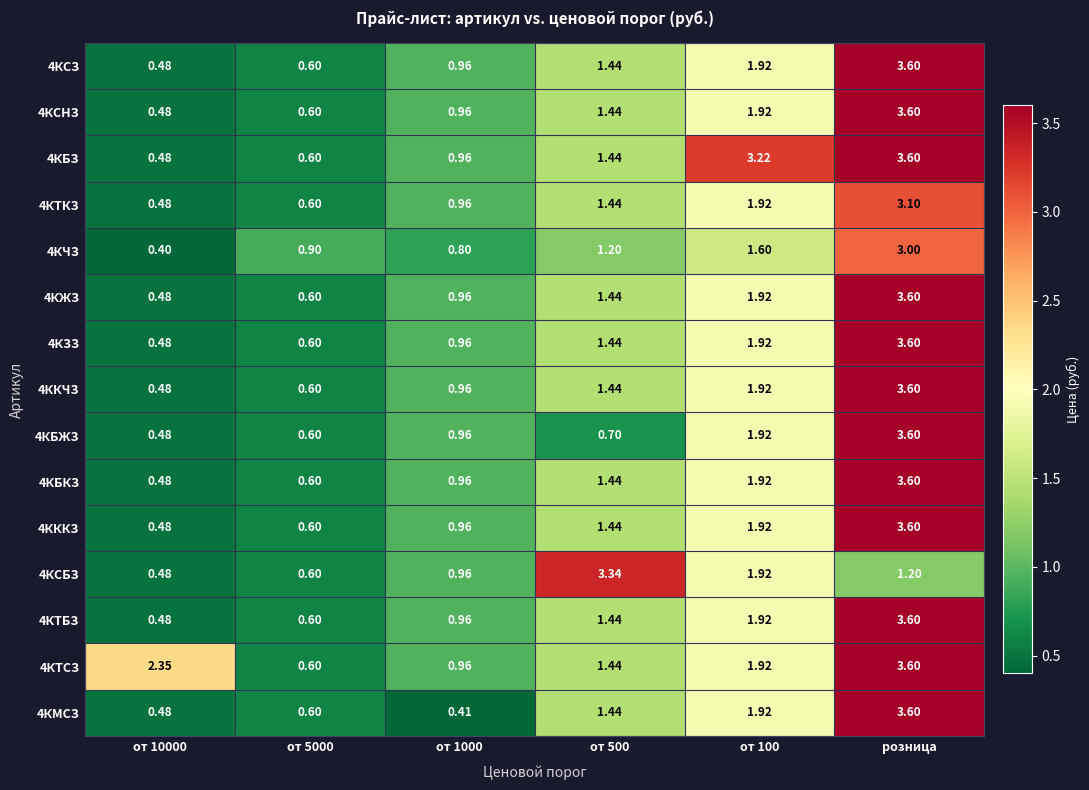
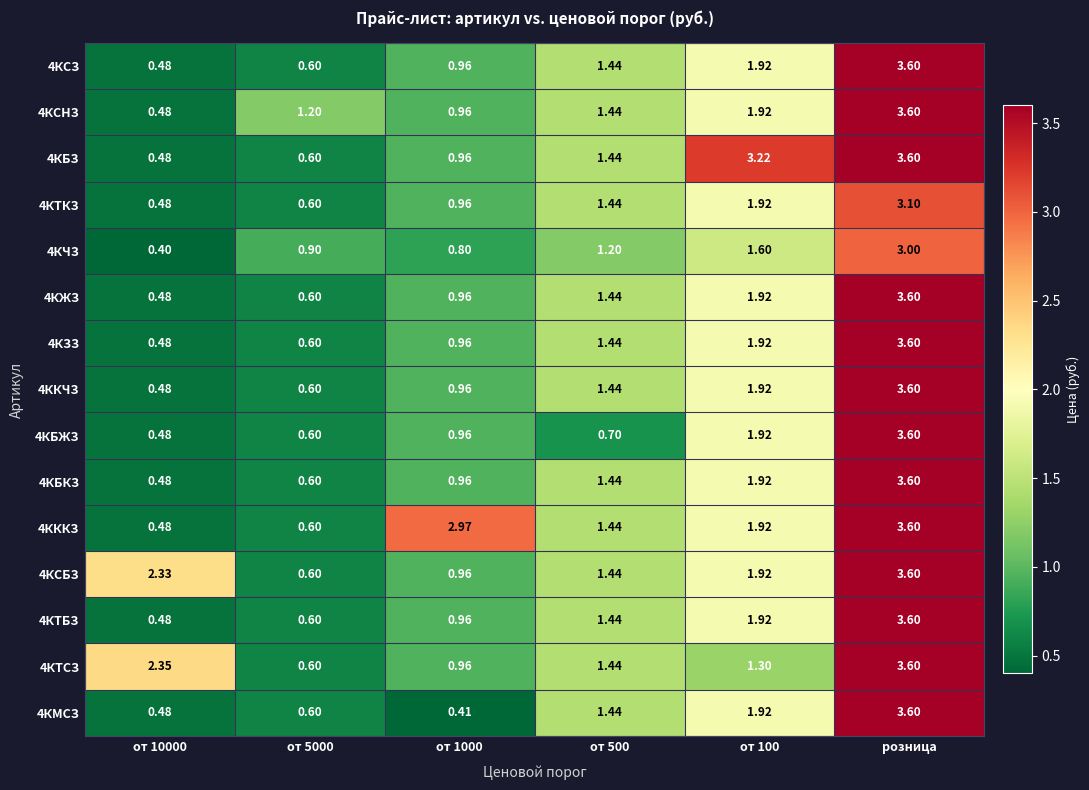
4КСНЗ, от 5000: 0.60 -> 1.20
4КККЗ, от 1000: 0.96 -> 2.97
4КСБЗ, от 10000: 0.48 -> 2.33
4КСБЗ, от 500: 3.34 -> 1.44
4КСБЗ, розница: 1.20 -> 3.60
4КТСЗ, от 100: 1.92 -> 1.30
